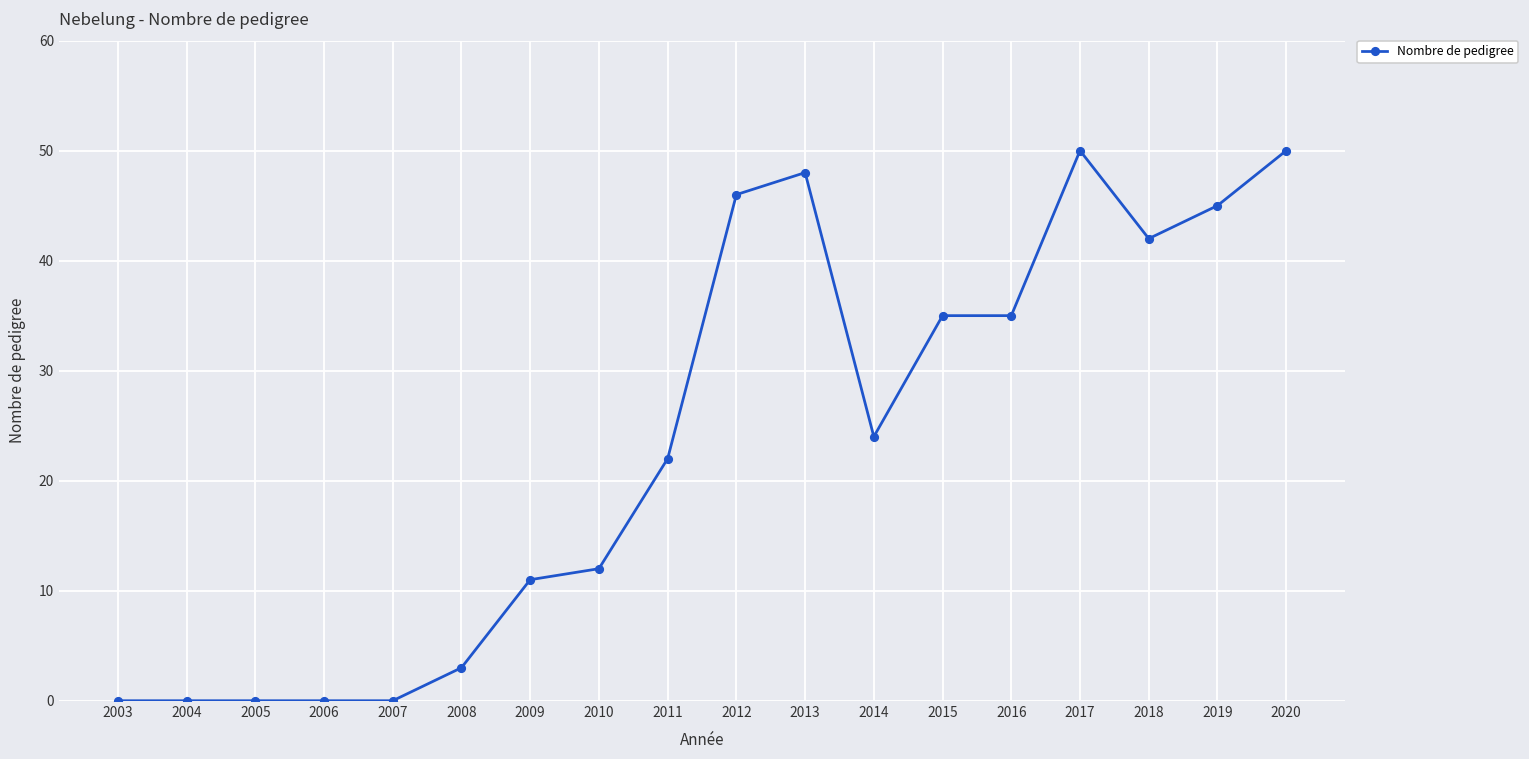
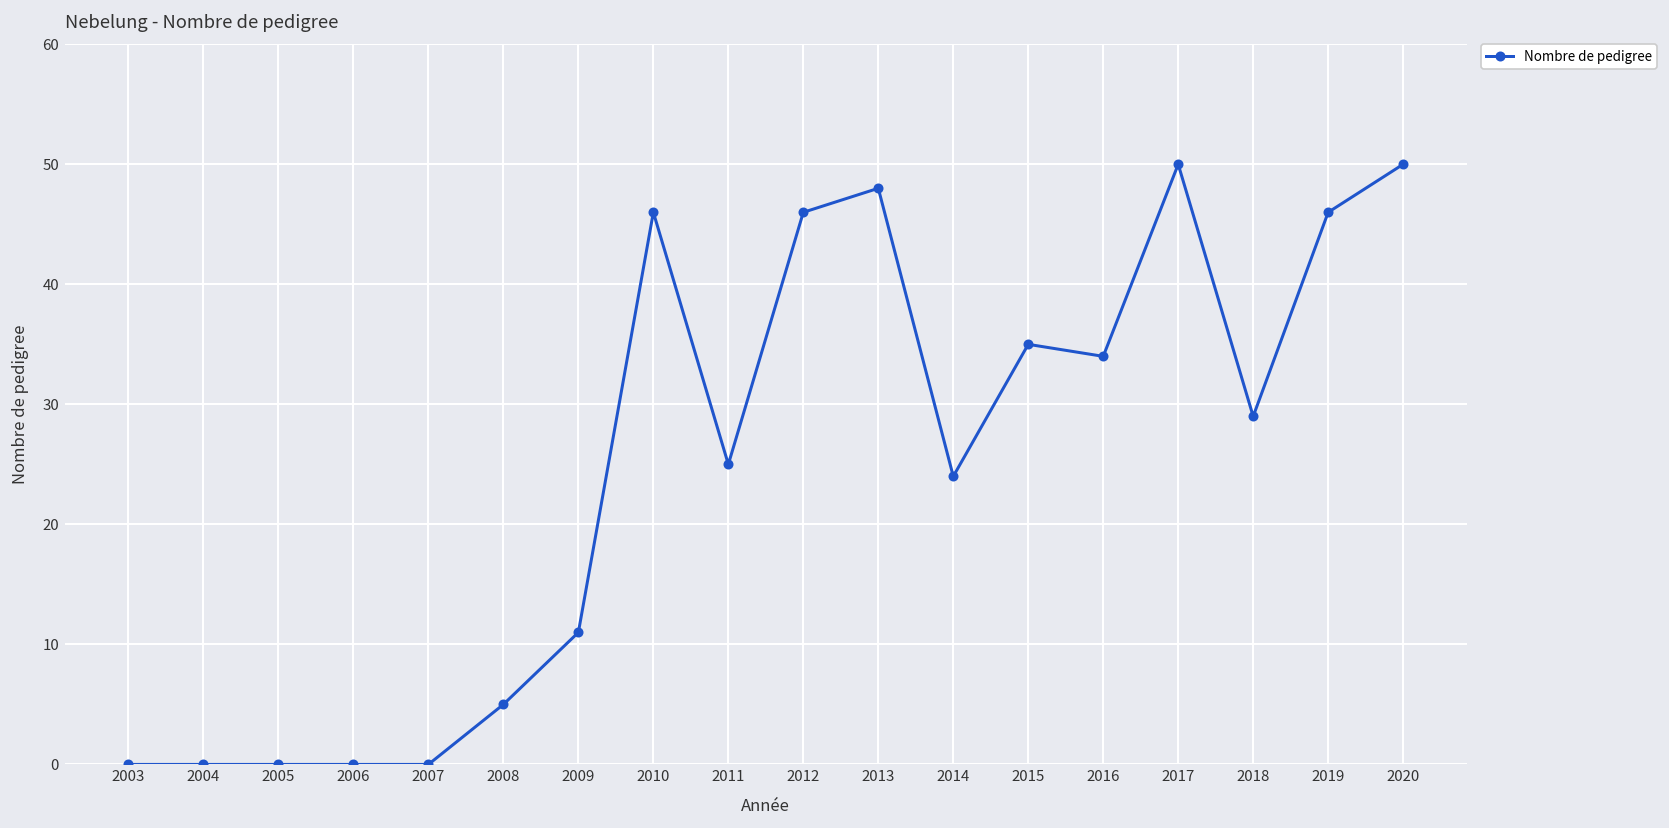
2008: 3 -> 5
2010: 12 -> 46
2011: 22 -> 25
2016: 35 -> 34
2018: 42 -> 29
2019: 45 -> 46
